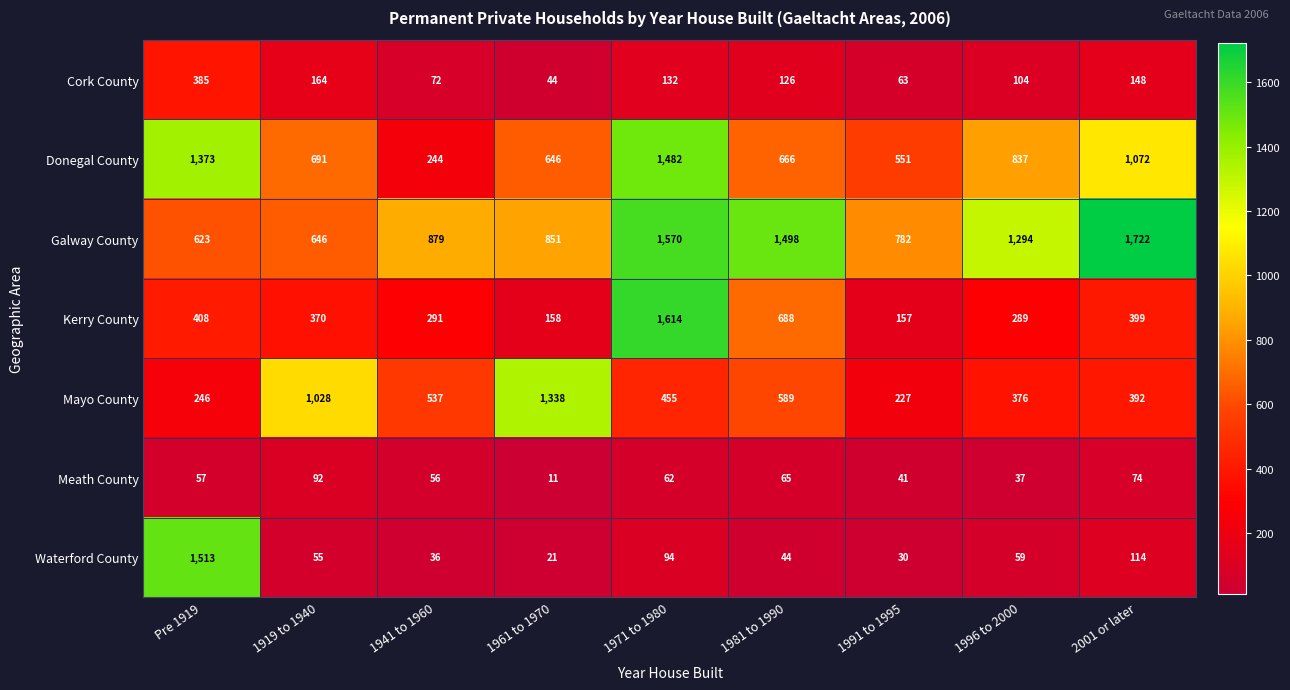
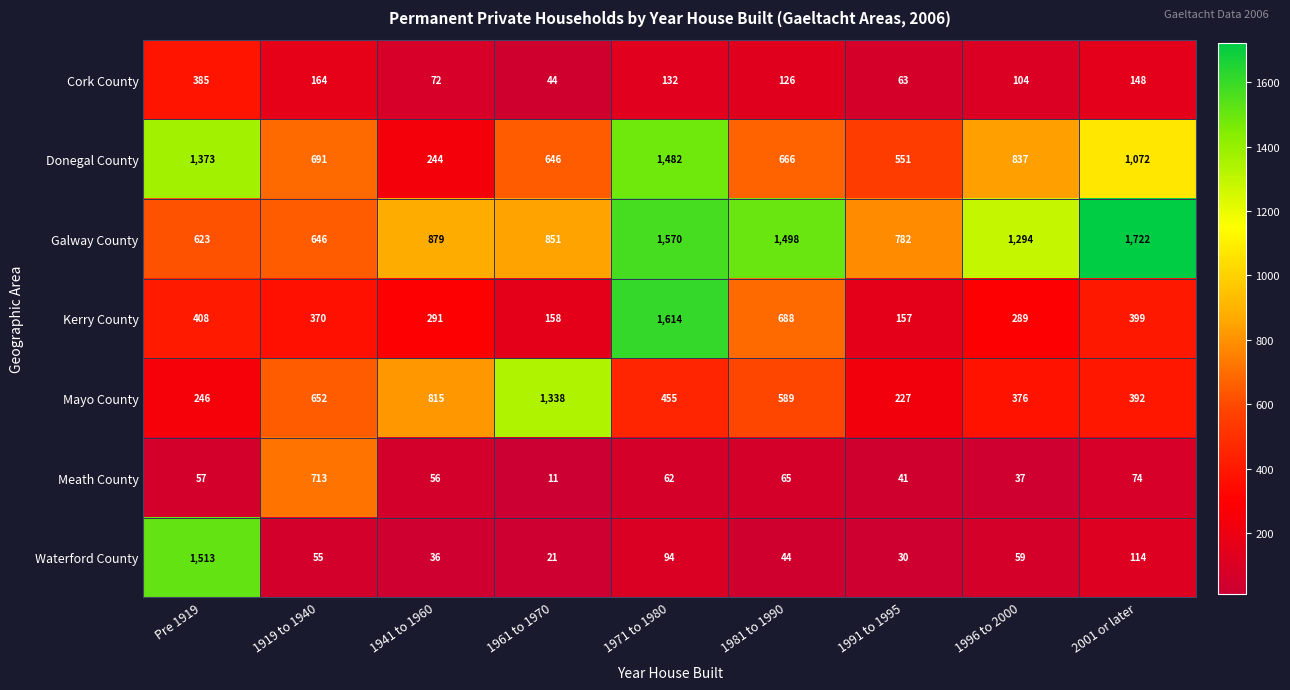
Mayo County, 1919 to 1940: 1,028 -> 652
Mayo County, 1941 to 1960: 537 -> 815
Meath County, 1919 to 1940: 92 -> 713
